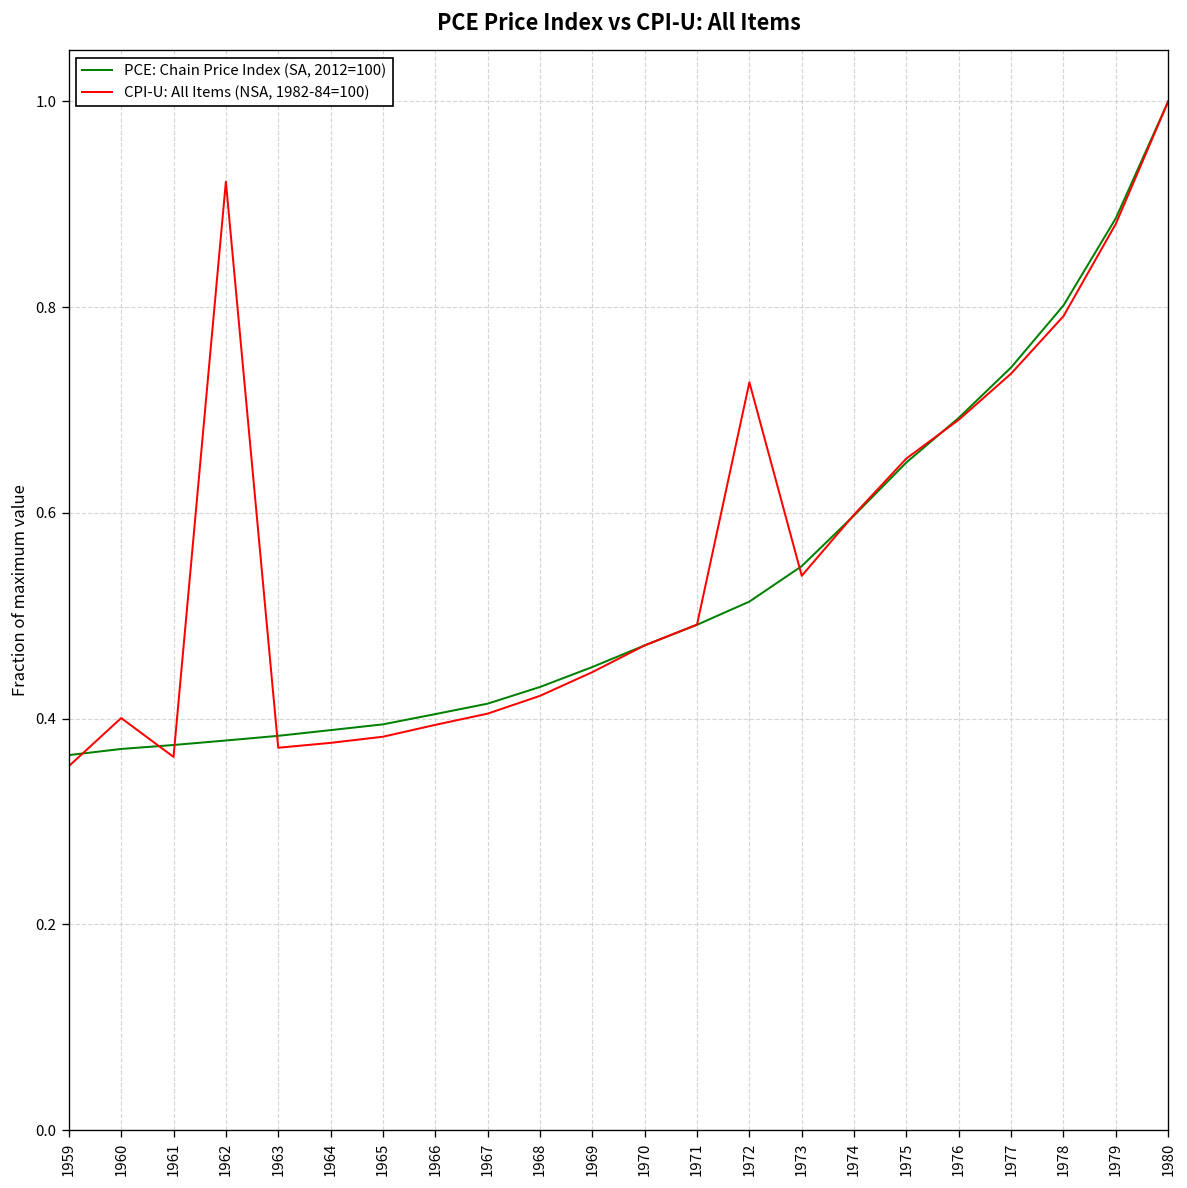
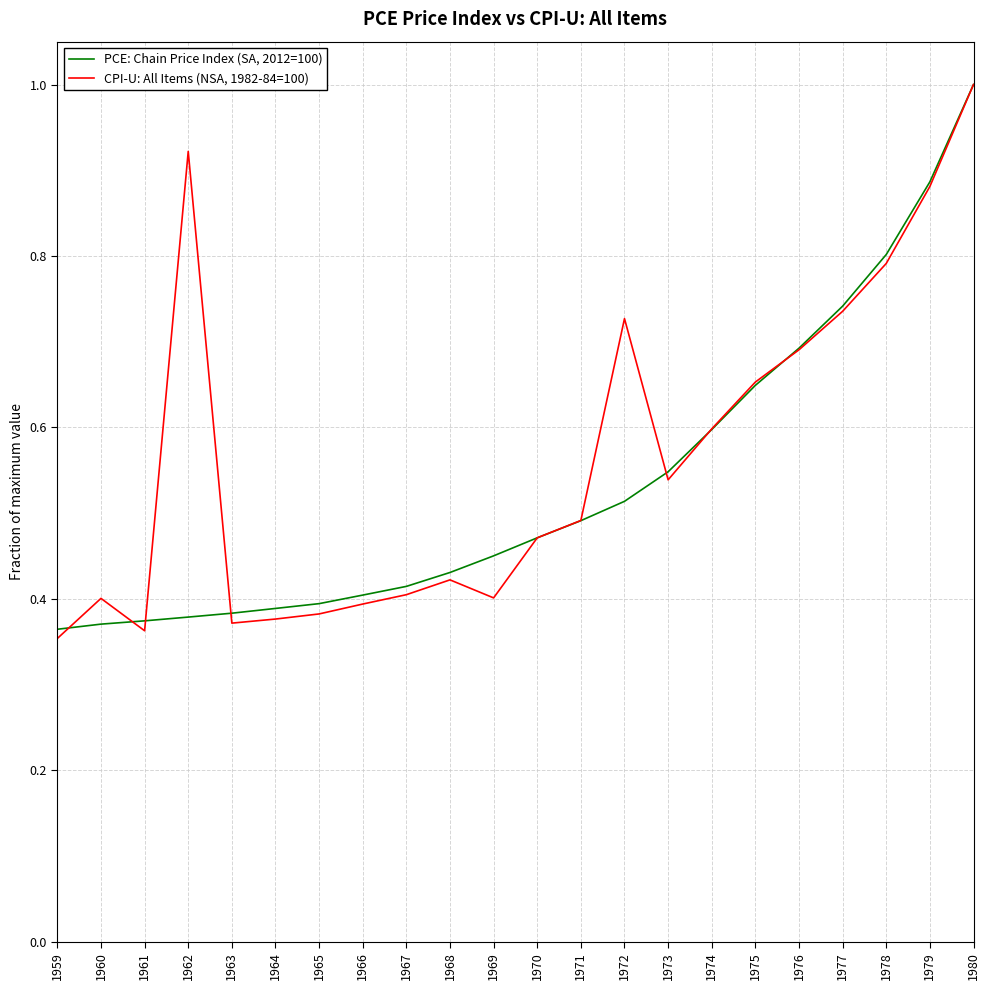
CPI-U: All Items (NSA, 1982-84=100), 1969: 0.45 -> 0.40
